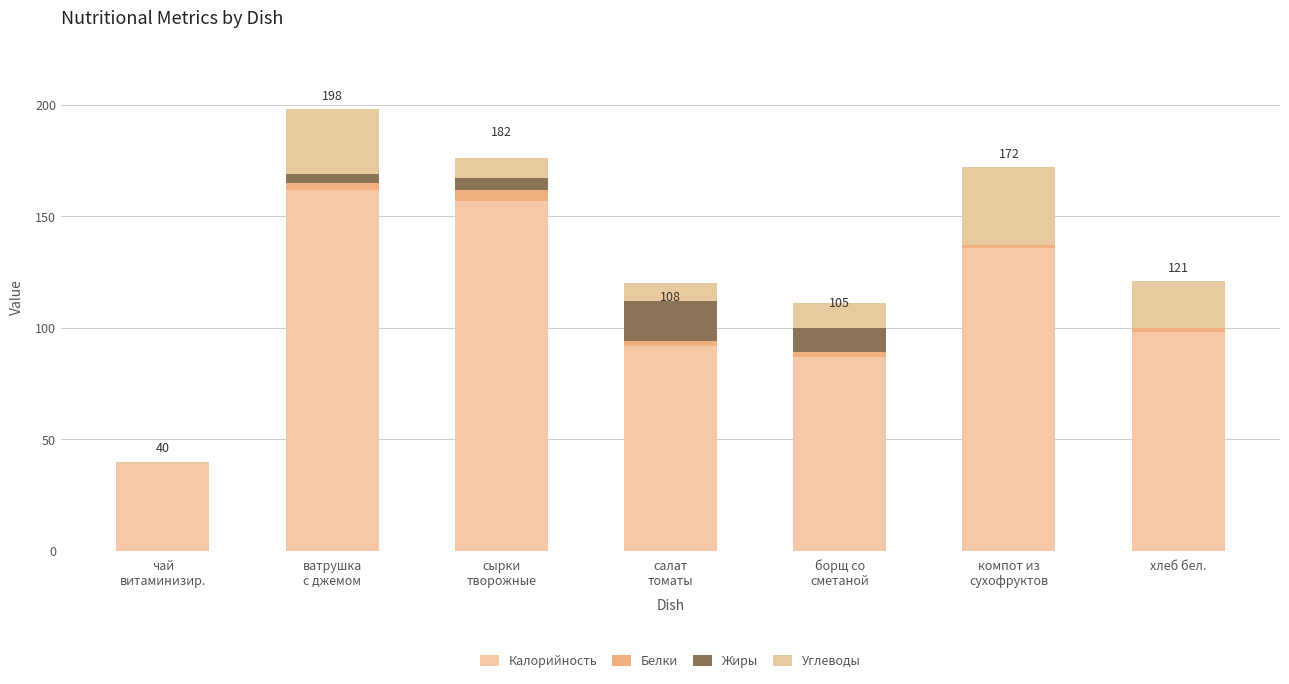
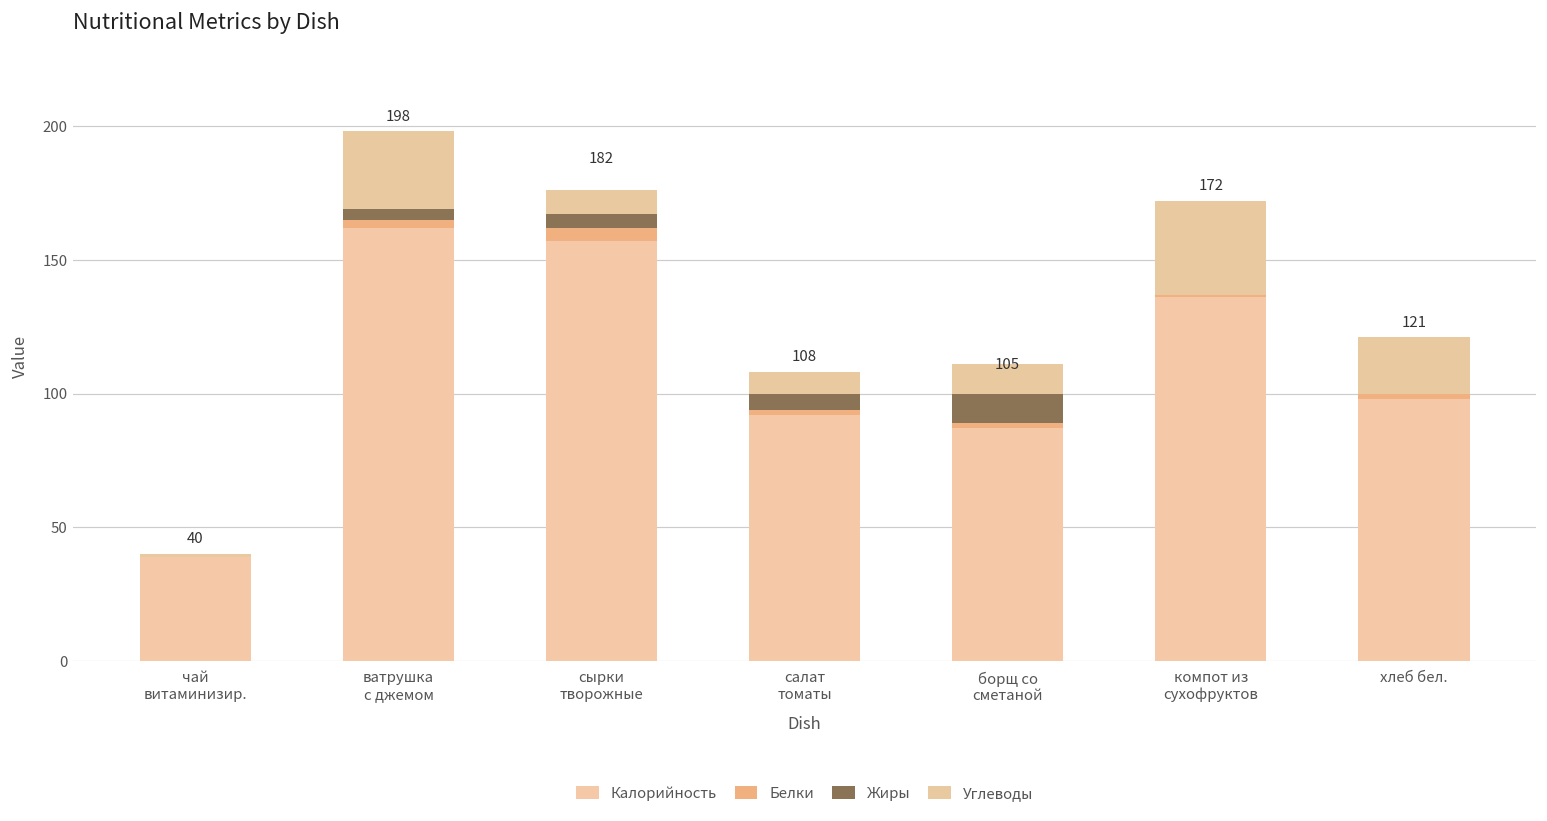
Жиры, салат томаты: 18 -> 6
